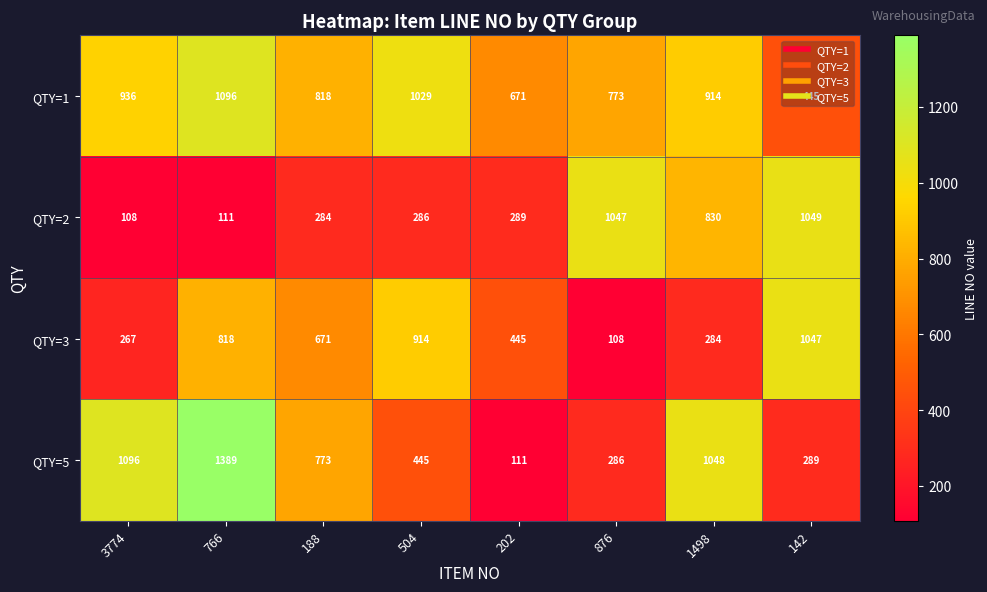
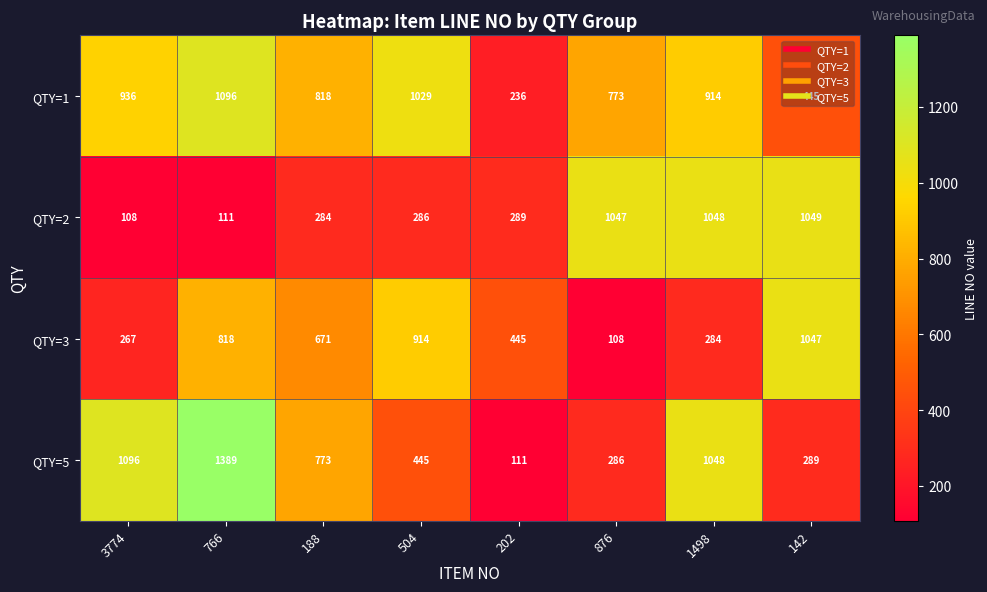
QTY=1, 202: 671 -> 236
QTY=2, 1498: 830 -> 1048
